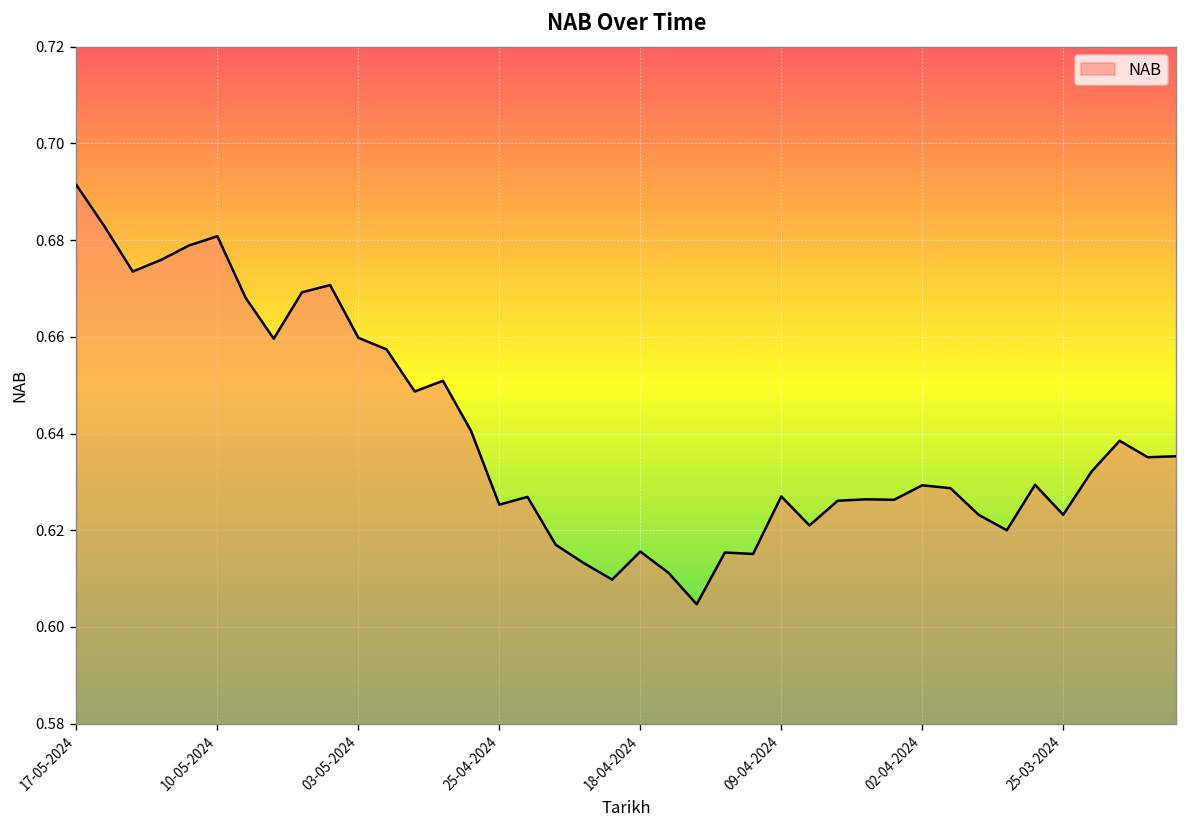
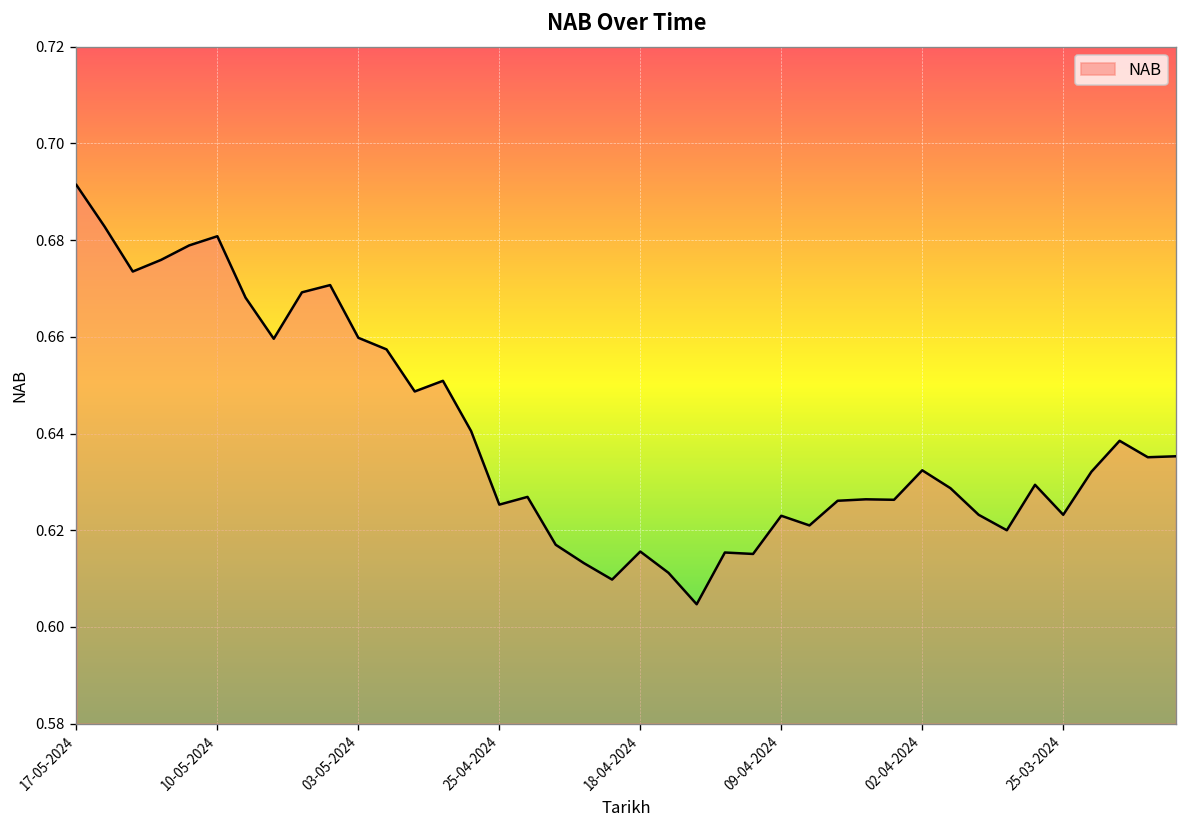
09-04-2024: 0.627 -> 0.623
02-04-2024: 0.629 -> 0.632
